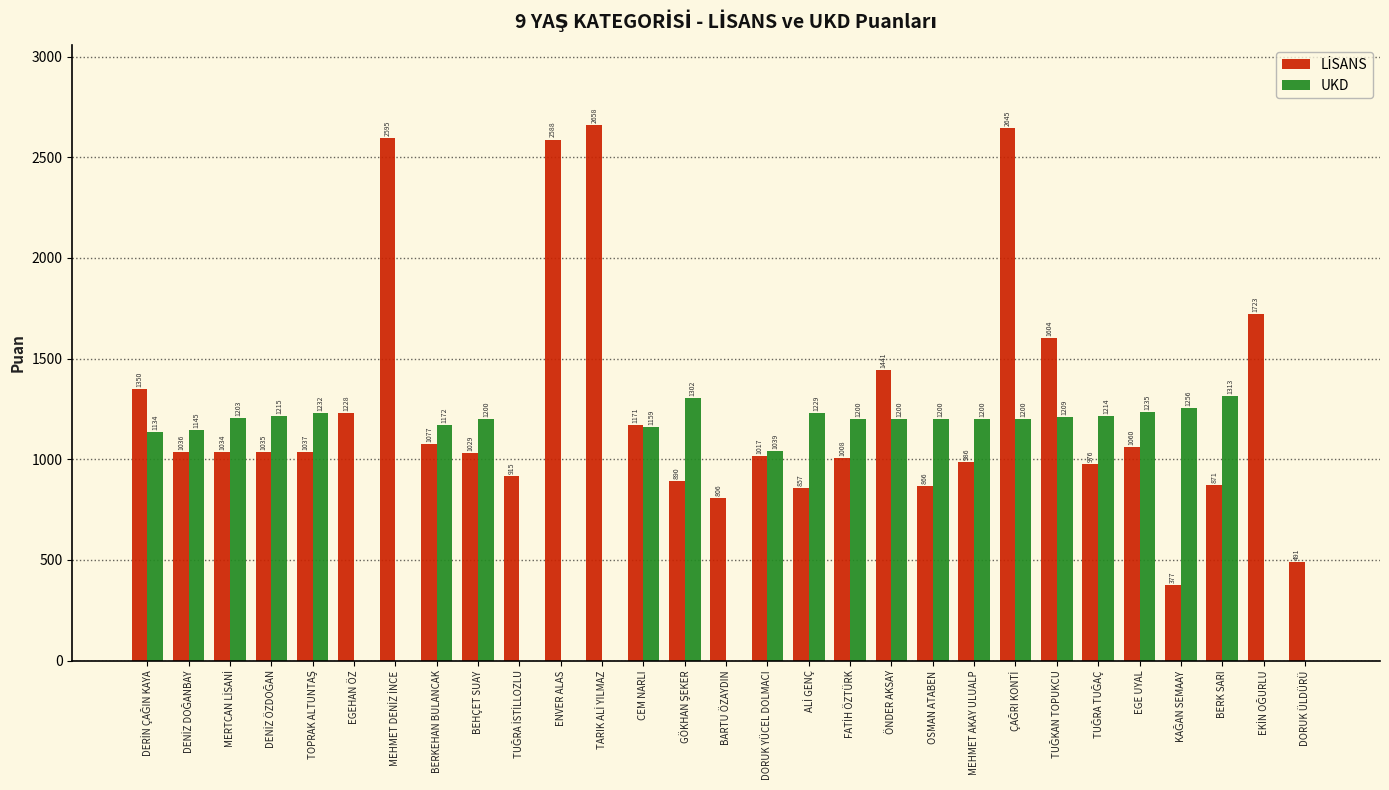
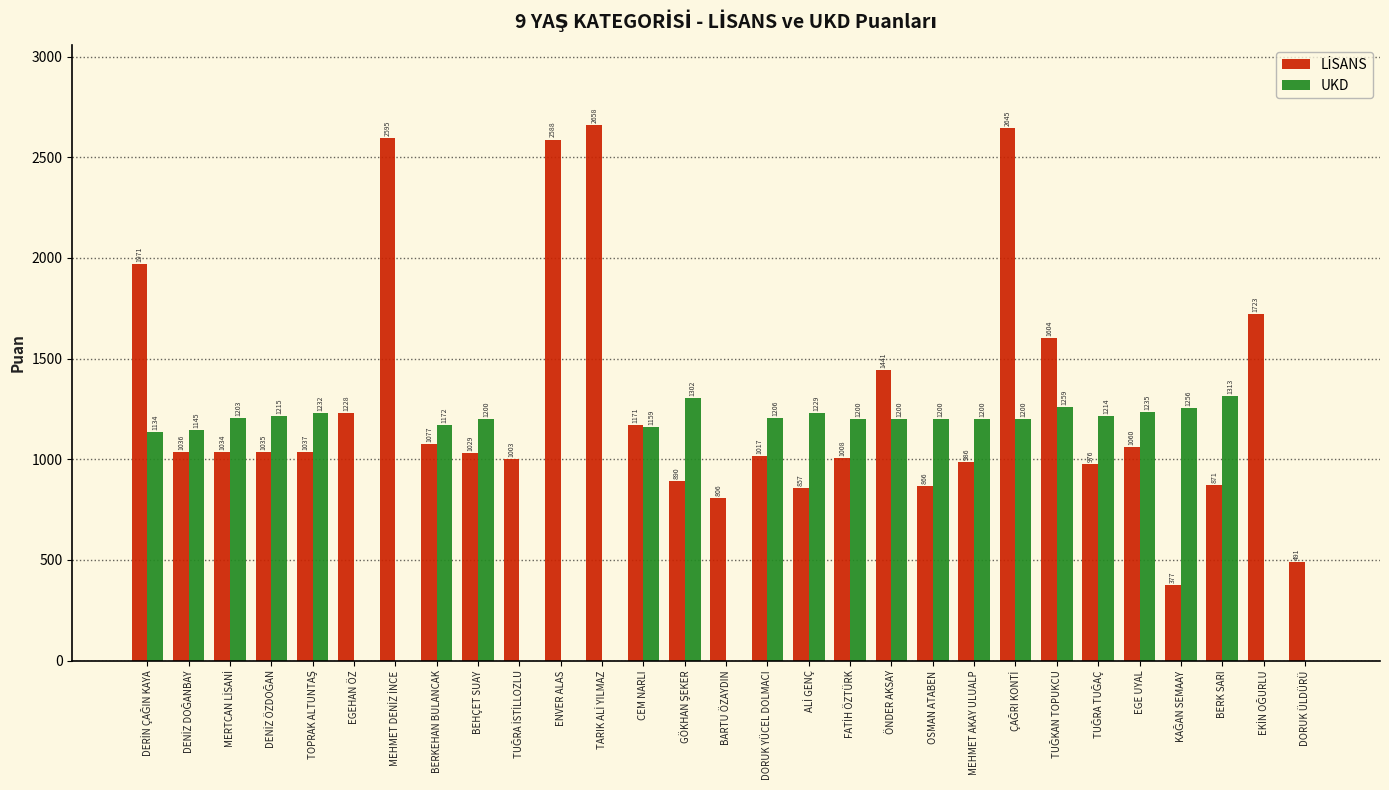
LİSANS, DERİN ÇAĞIN KAYA: 1350 -> 1971
LİSANS, TUĞRA İSTİLLOZLU: 915 -> 1003
UKD, DORUK YÜCEL DOLMACI: 1039 -> 1206
UKD, TUĞKAN TOPUKCU: 1209 -> 1259
